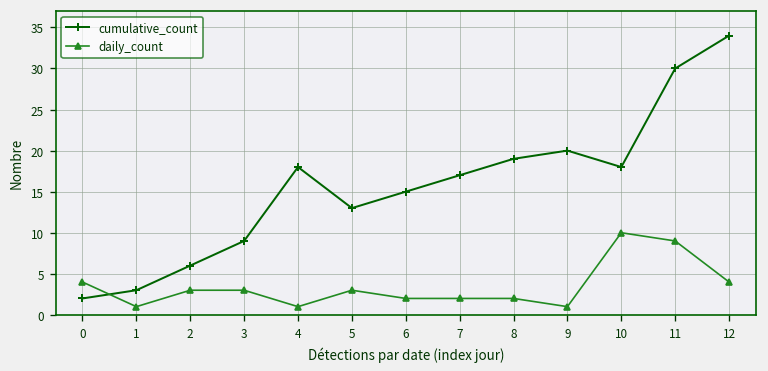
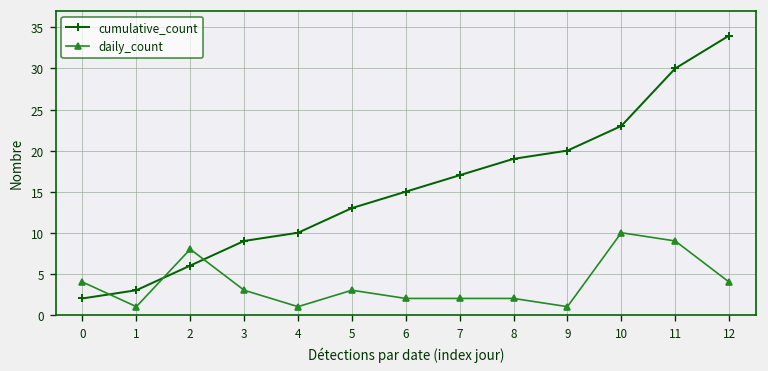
daily_count, 2: 3 -> 8
cumulative_count, 4: 18 -> 10
cumulative_count, 10: 18 -> 23
